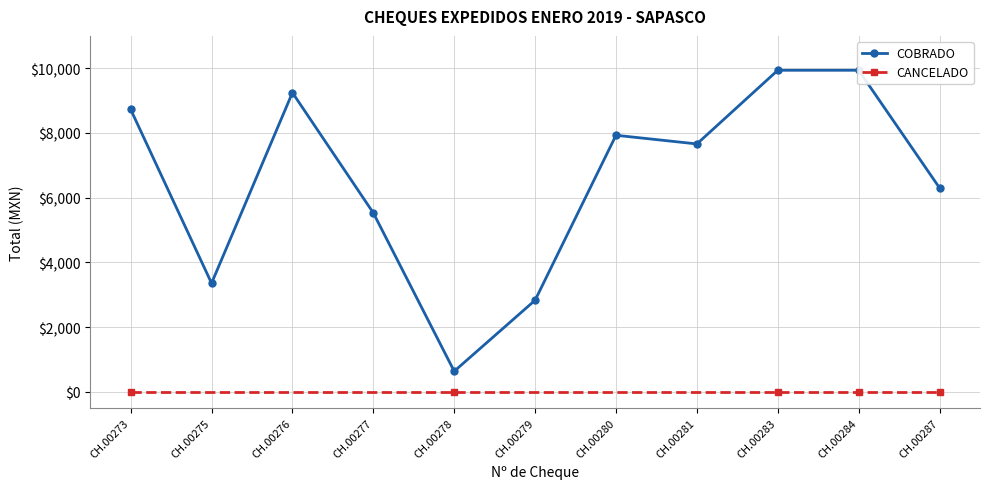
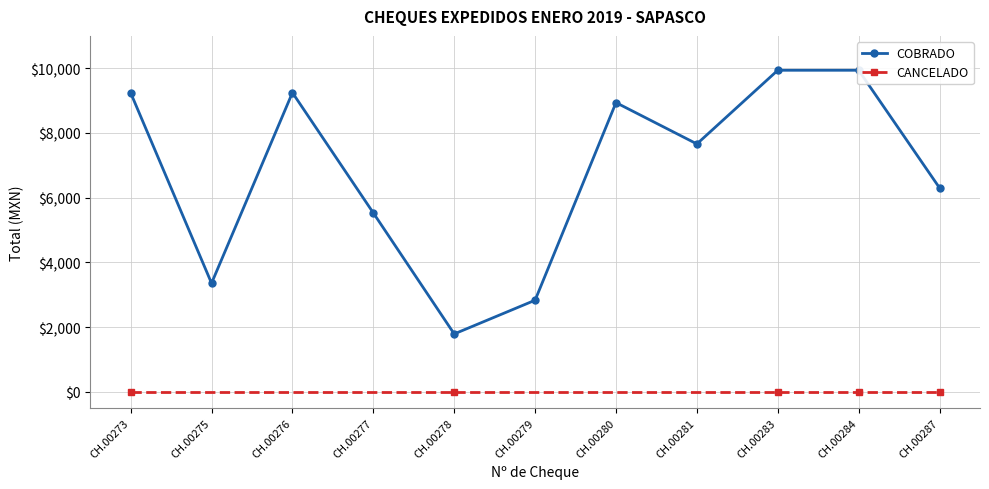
COBRADO, CH.00273: $8,700 -> $9,200
COBRADO, CH.00278: $600 -> $1,800
COBRADO, CH.00280: $7,900 -> $8,900
